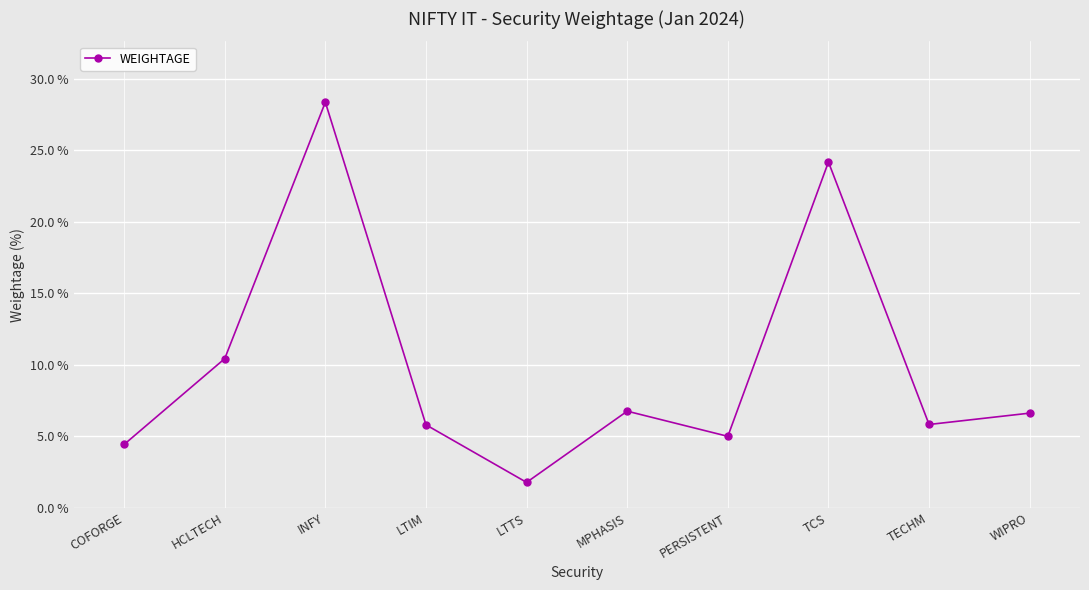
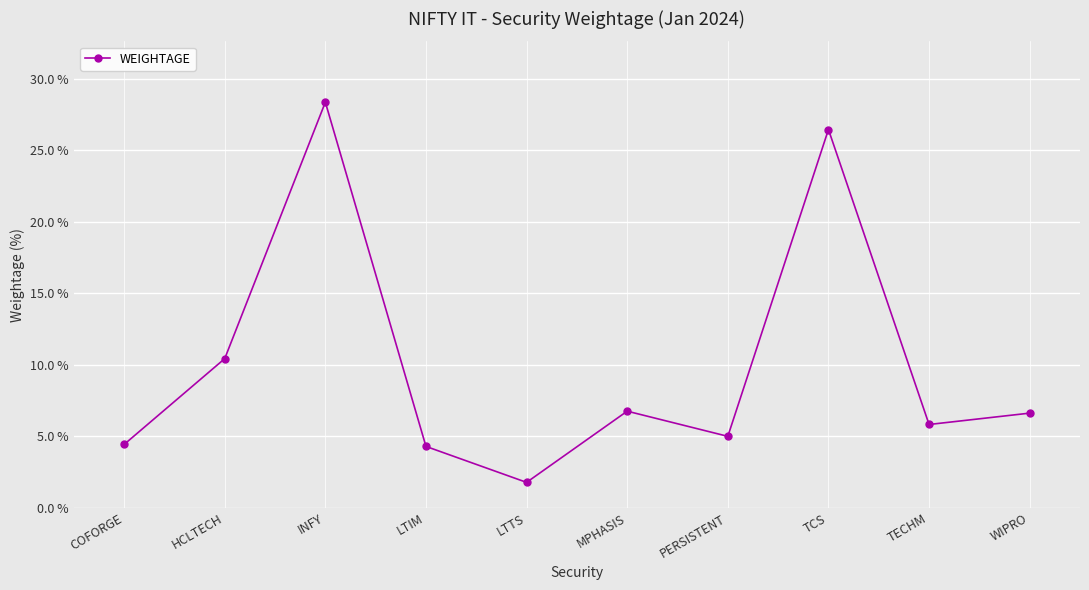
LTIM: 5.8 % -> 4.3 %
TCS: 24.2 % -> 26.4 %
